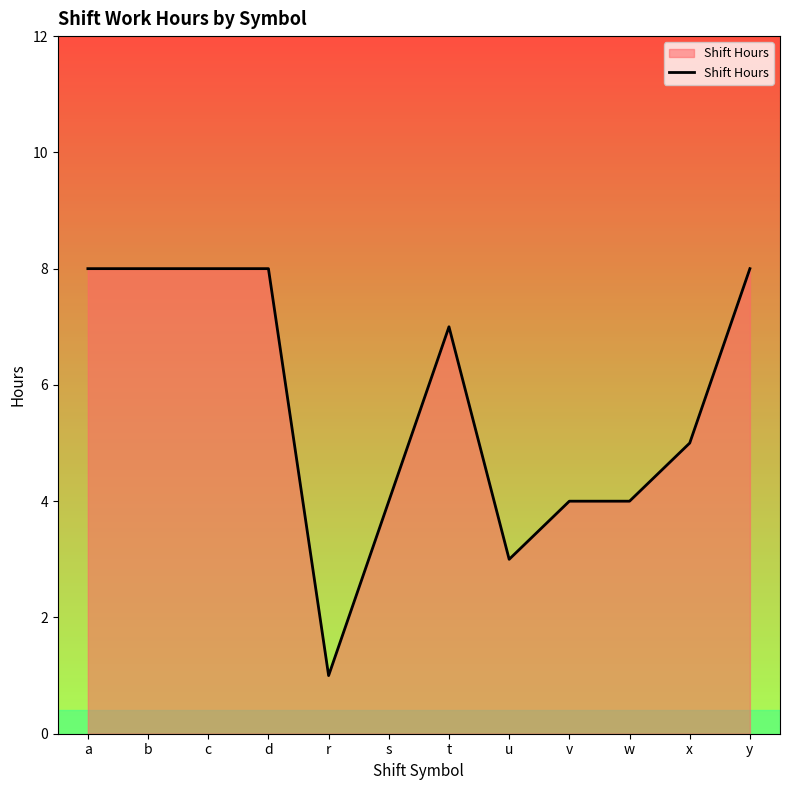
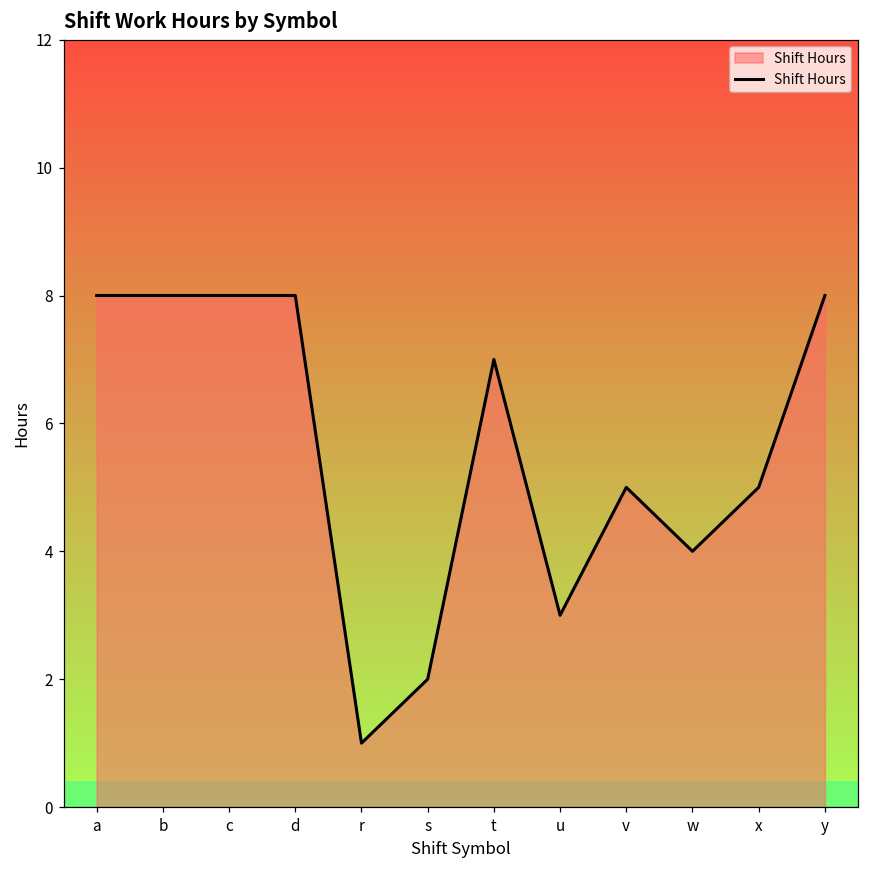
s: 4 -> 2
v: 4 -> 5
